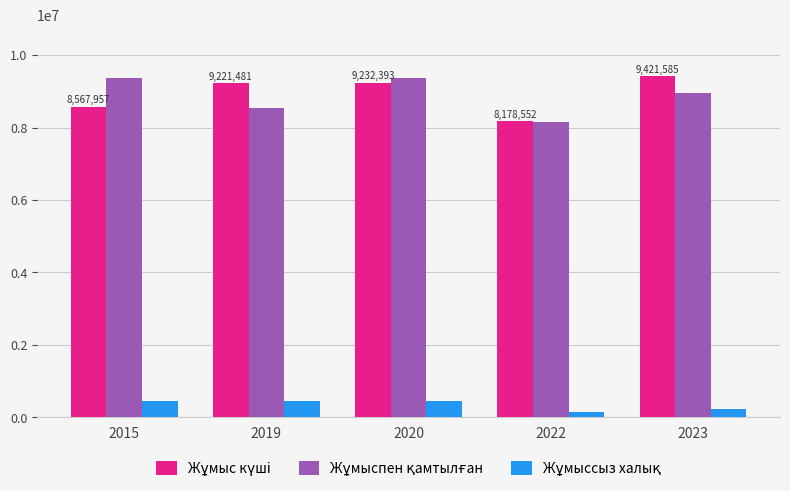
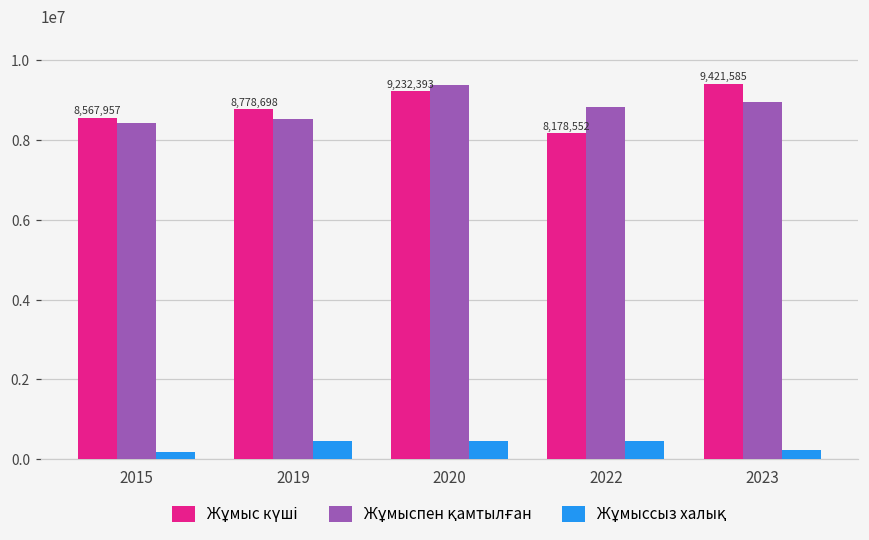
Жұмыспен қамтылған, 2015: 9400000 -> 8400000
Жұмыссыз халық, 2015: 500000 -> 200000
Жұмыс күші, 2019: 9,221,481 -> 8,778,698
Жұмыспен қамтылған, 2022: 8100000 -> 8800000
Жұмыссыз халық, 2022: 100000 -> 500000
